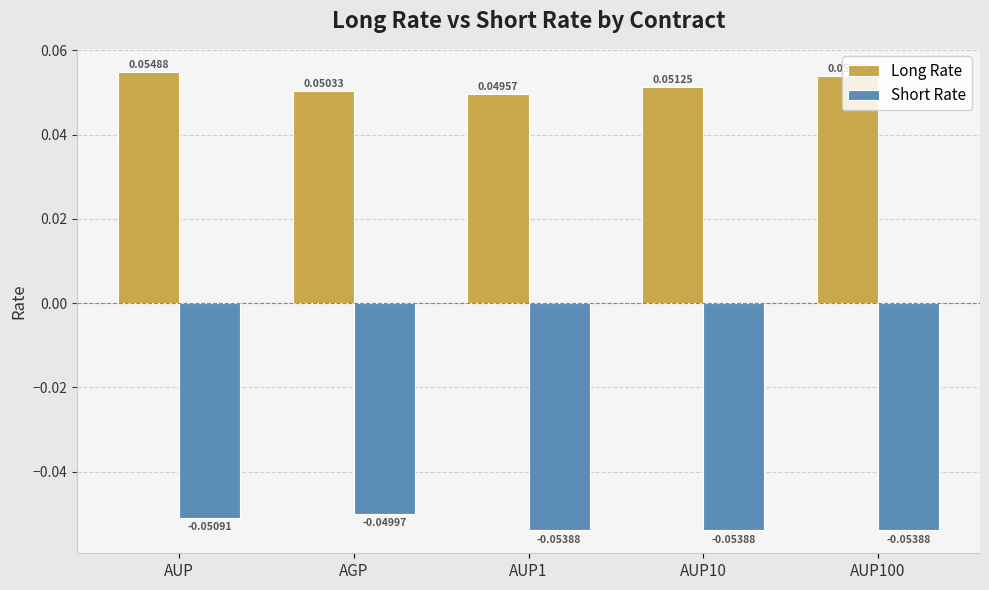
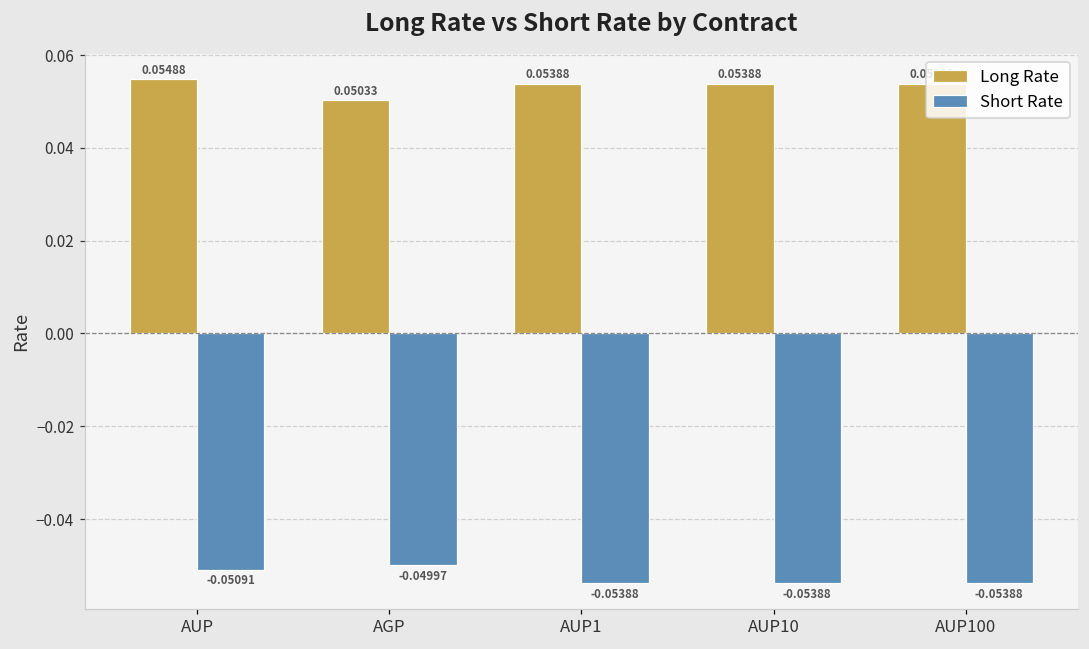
Long Rate, AUP1: 0.04957 -> 0.05388
Long Rate, AUP10: 0.05125 -> 0.05388
